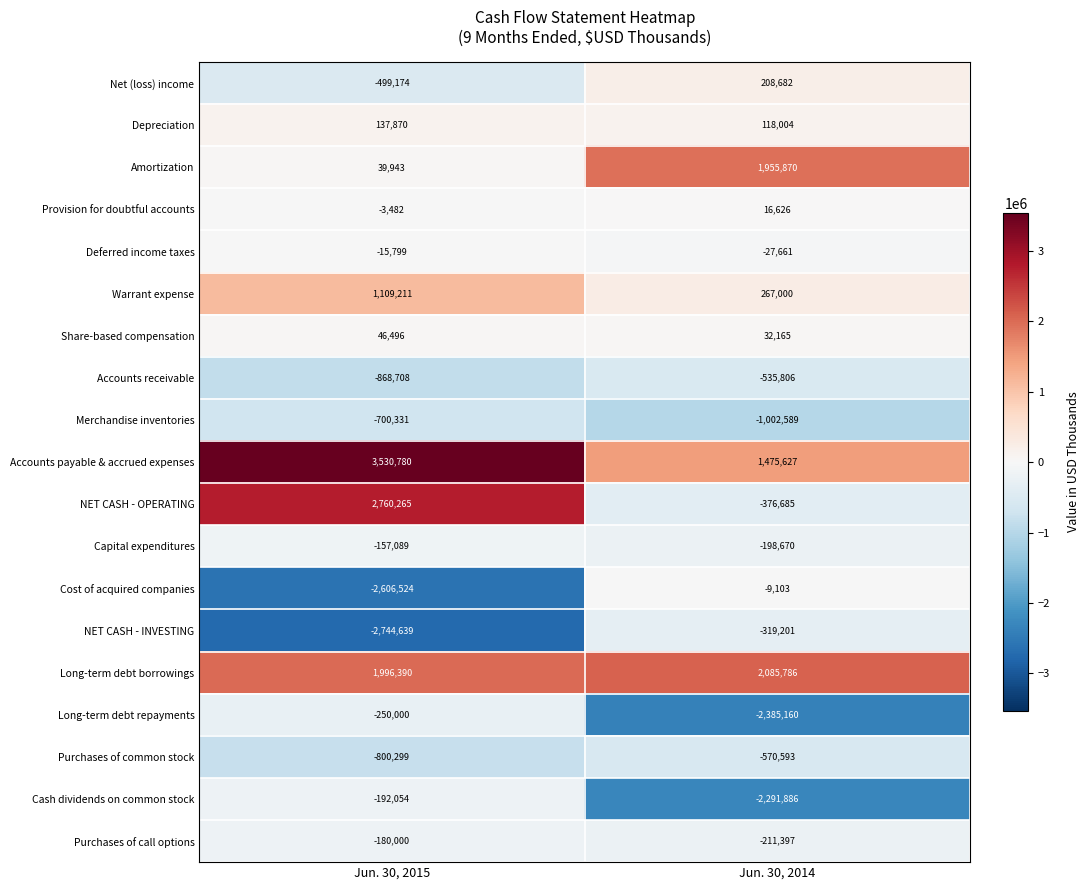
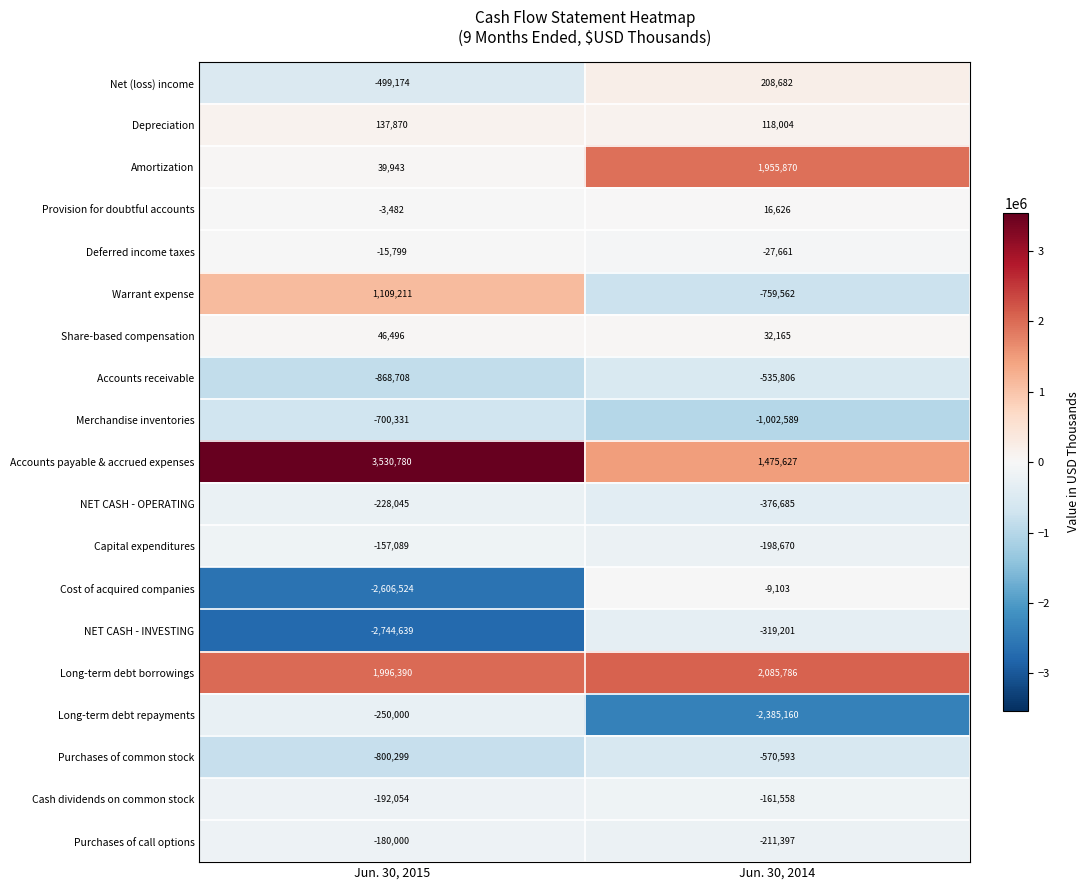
Warrant expense, Jun. 30, 2014: 267,000 -> -759,562
NET CASH - OPERATING, Jun. 30, 2015: 2,760,265 -> -228,045
Cash dividends on common stock, Jun. 30, 2014: -2,291,886 -> -161,558
